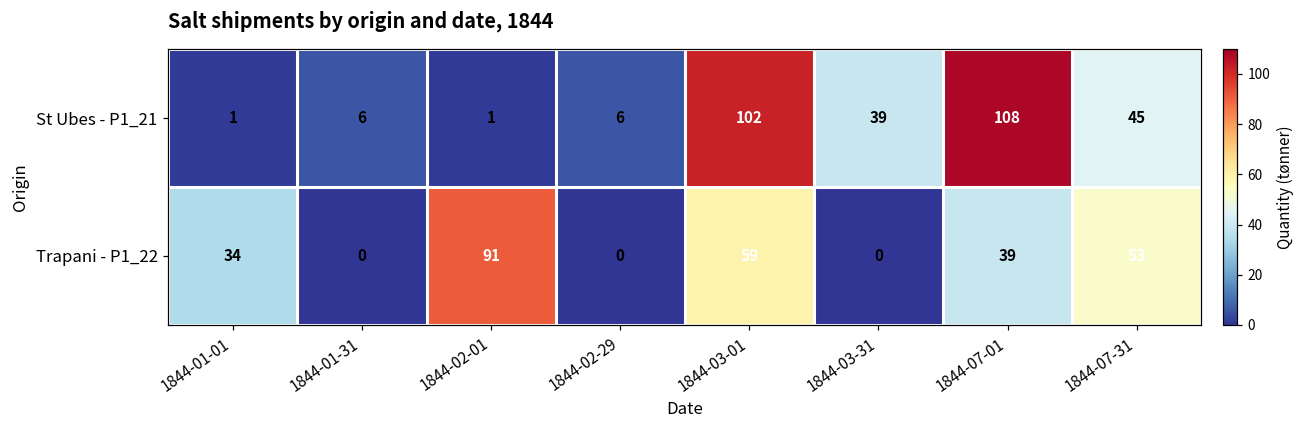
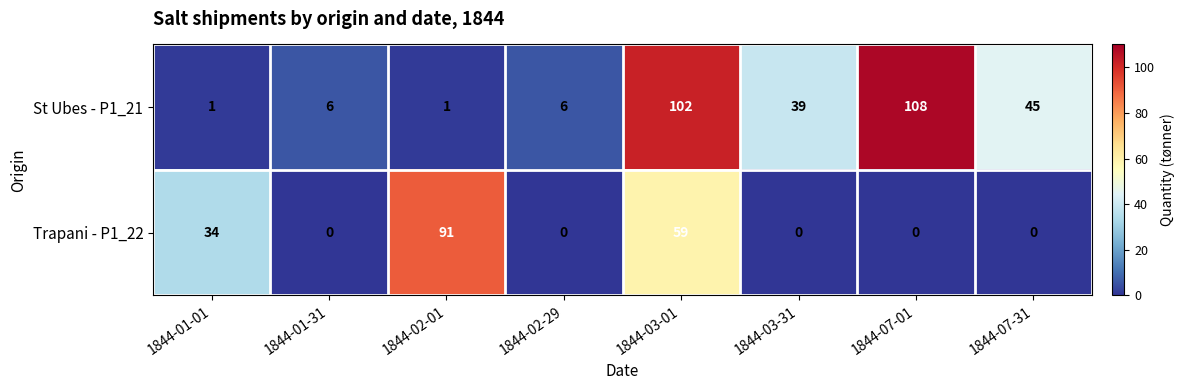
Trapani - P1_22, 1844-07-01: 39 -> 0
Trapani - P1_22, 1844-07-31: 53 -> 0
